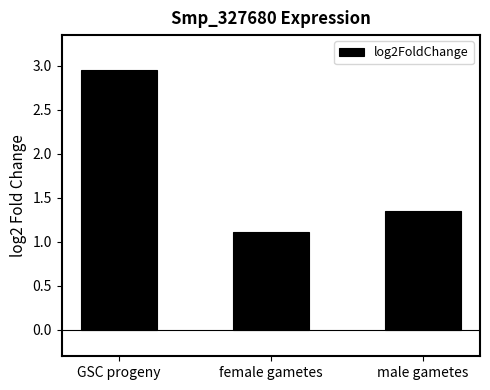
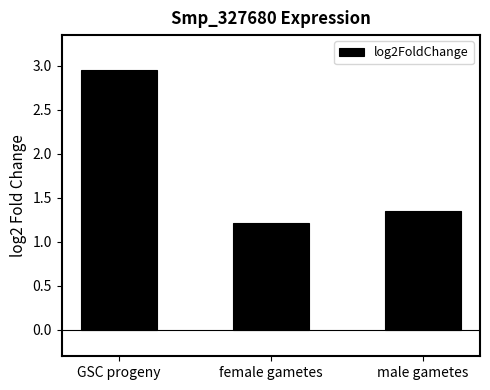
female gametes: 1.1 -> 1.2
